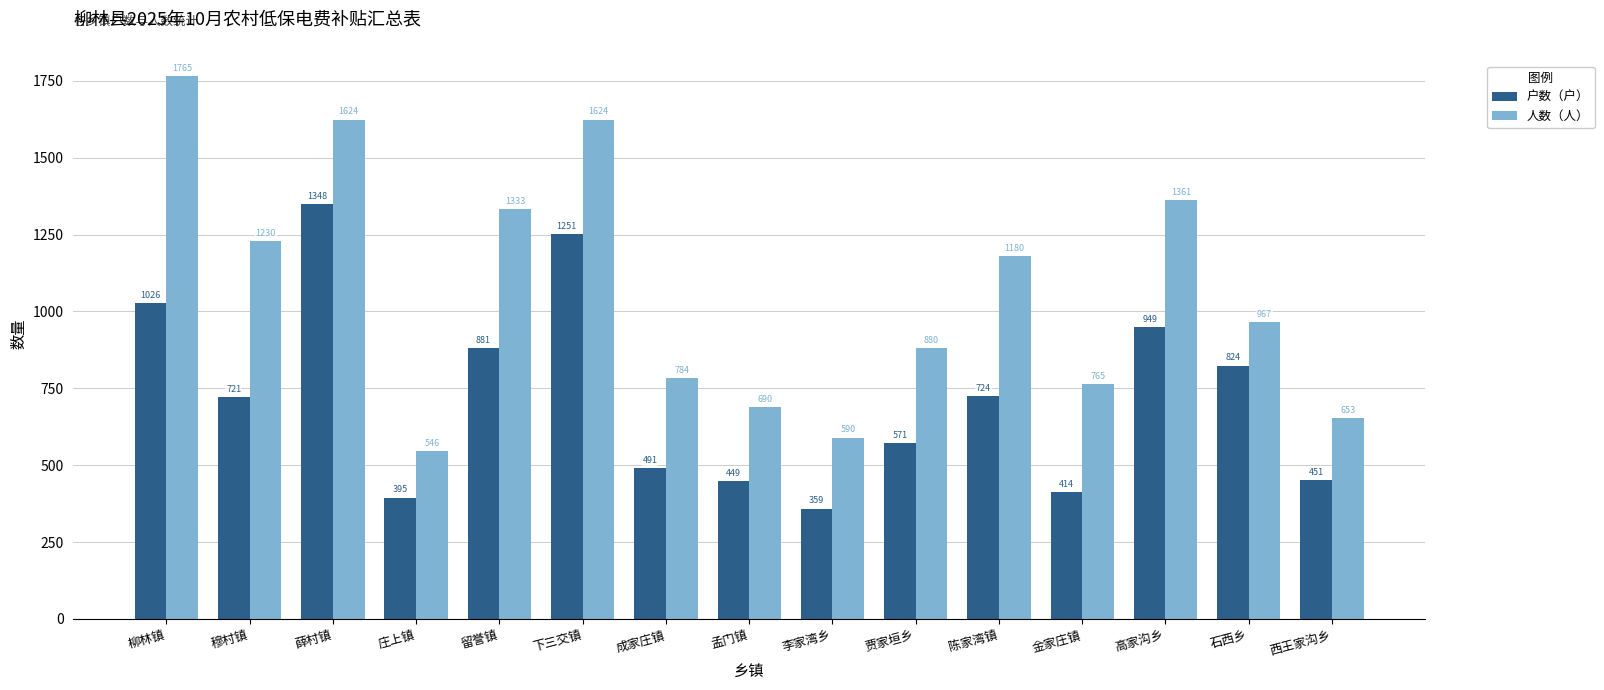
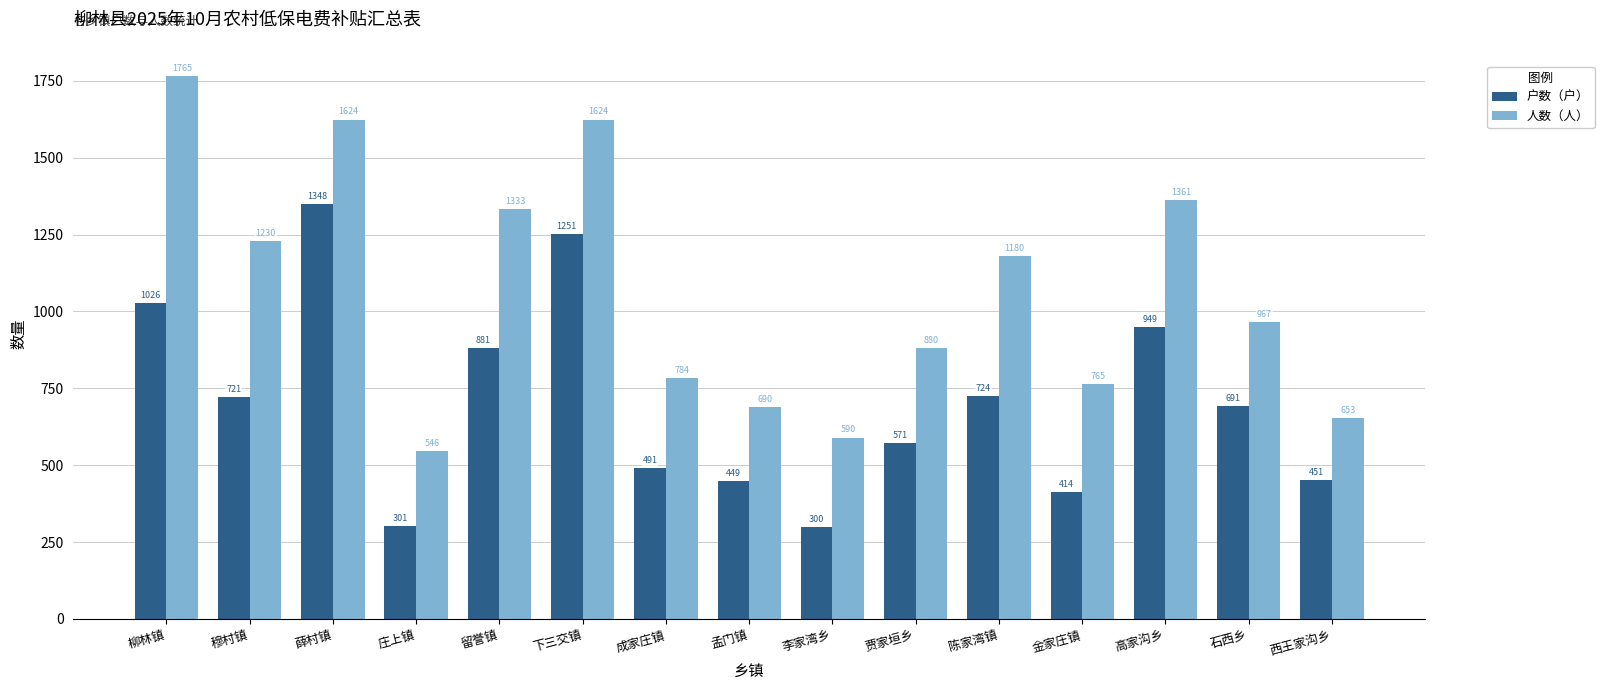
户数（户）, 庄上镇: 395 -> 301
户数（户）, 李家湾乡: 359 -> 300
户数（户）, 石西乡: 824 -> 691
